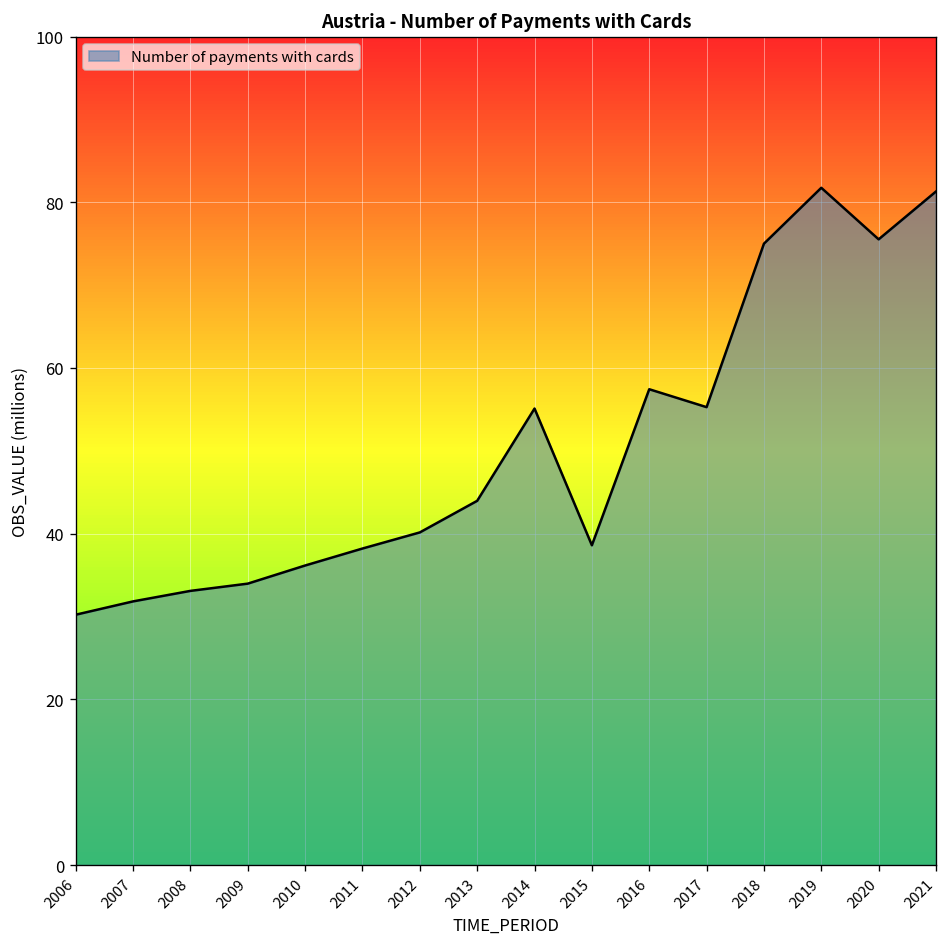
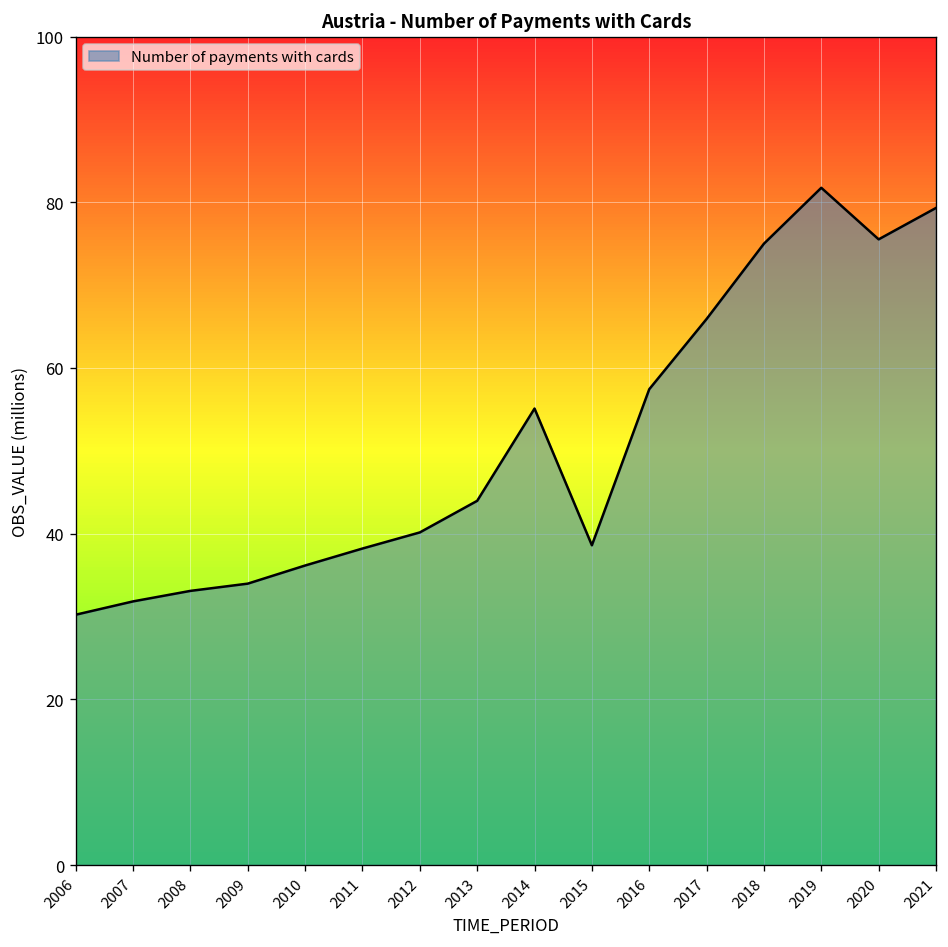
2017: 55 -> 66
2021: 81 -> 79
